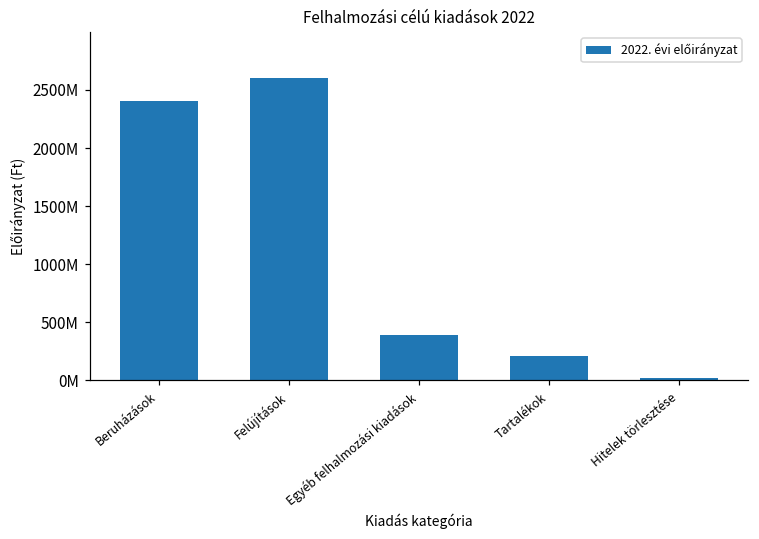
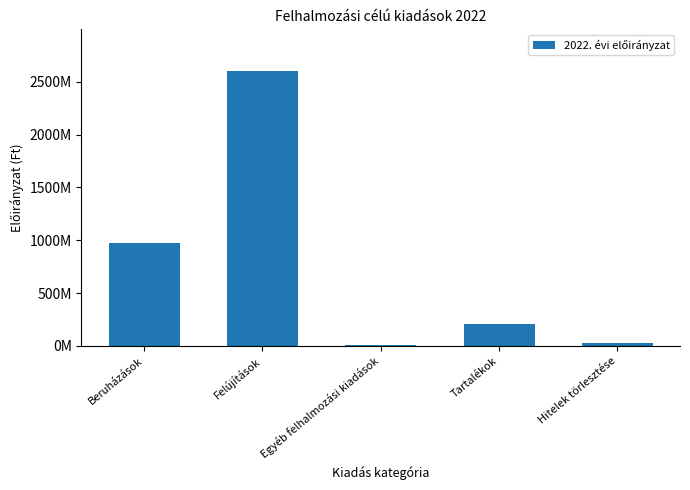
Beruházások: 2410000000 -> 970000000
Egyéb felhalmozási kiadások: 390000000 -> 0
